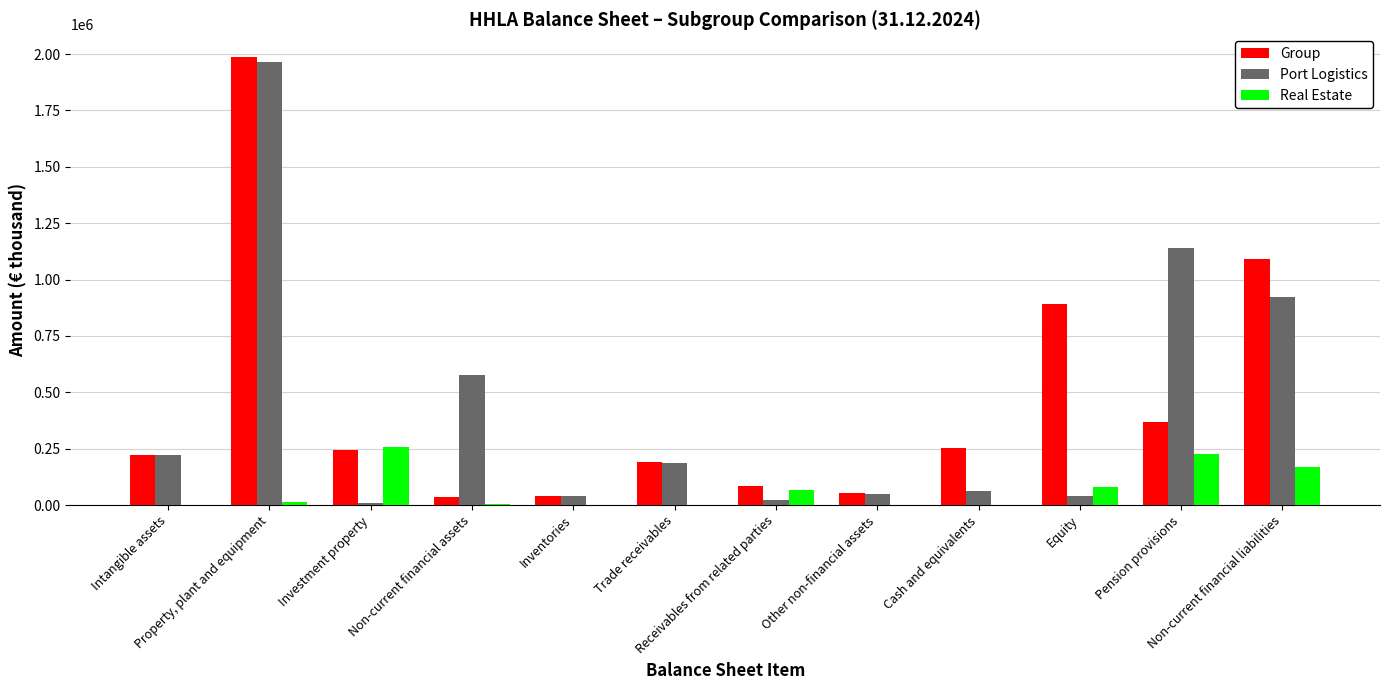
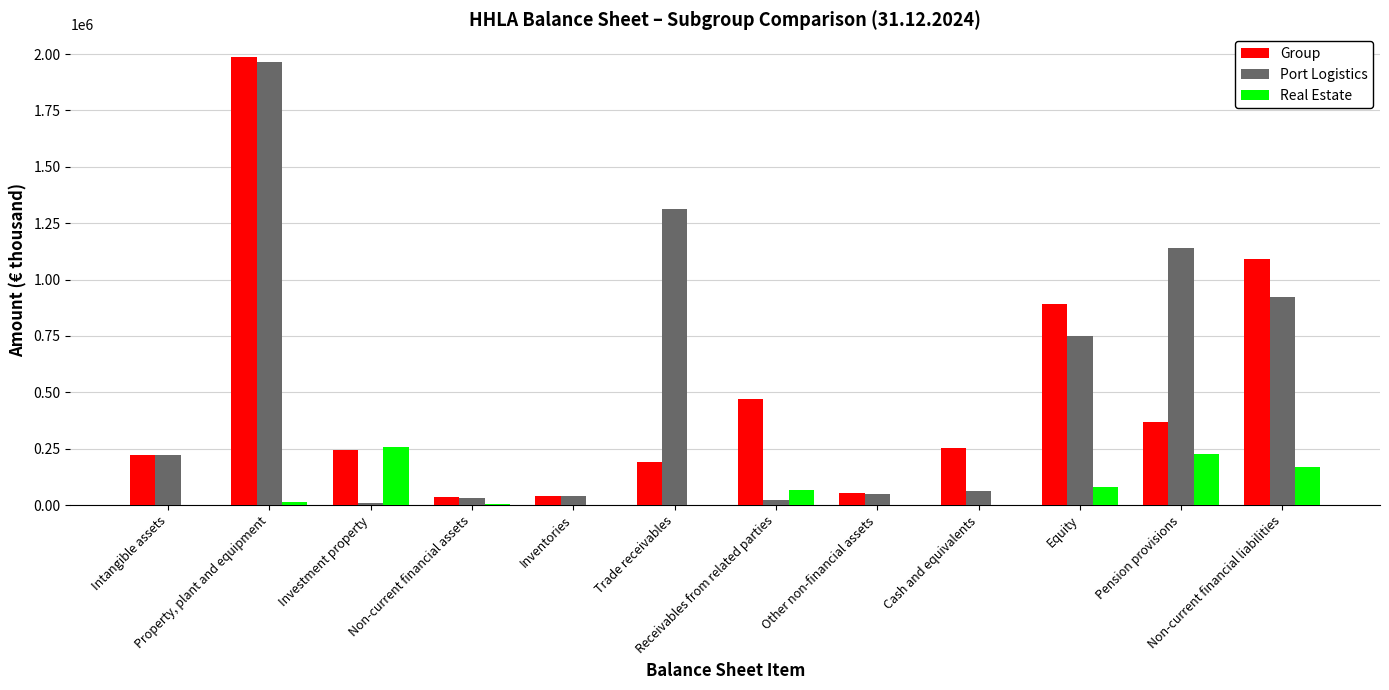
Port Logistics, Non-current financial assets: 580000 -> 30000
Port Logistics, Trade receivables: 190000 -> 1310000
Group, Receivables from related parties: 90000 -> 470000
Port Logistics, Equity: 40000 -> 750000
